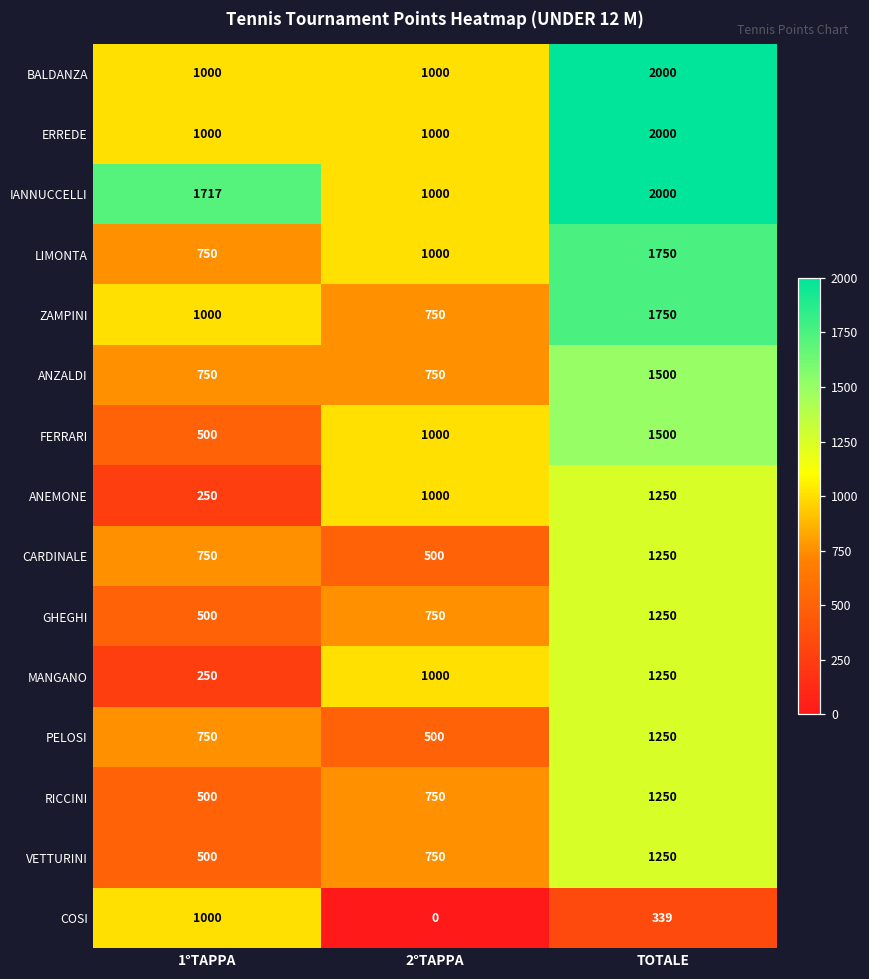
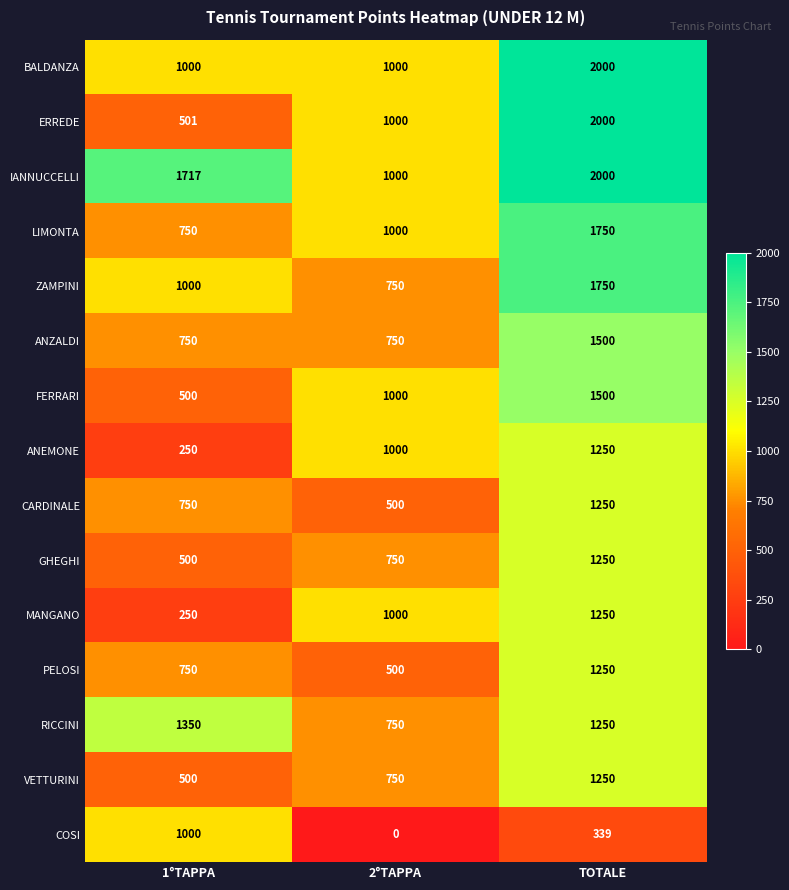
ERREDE, 1°TAPPA: 1000 -> 501
RICCINI, 1°TAPPA: 500 -> 1350
